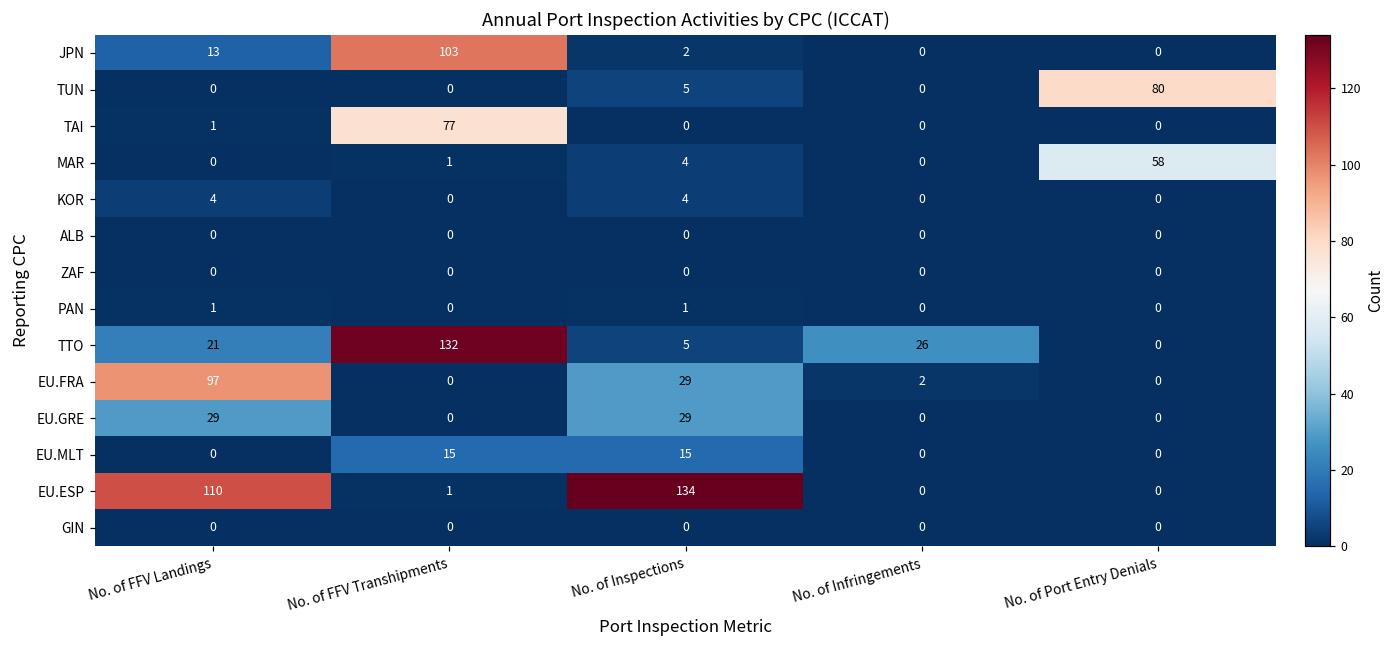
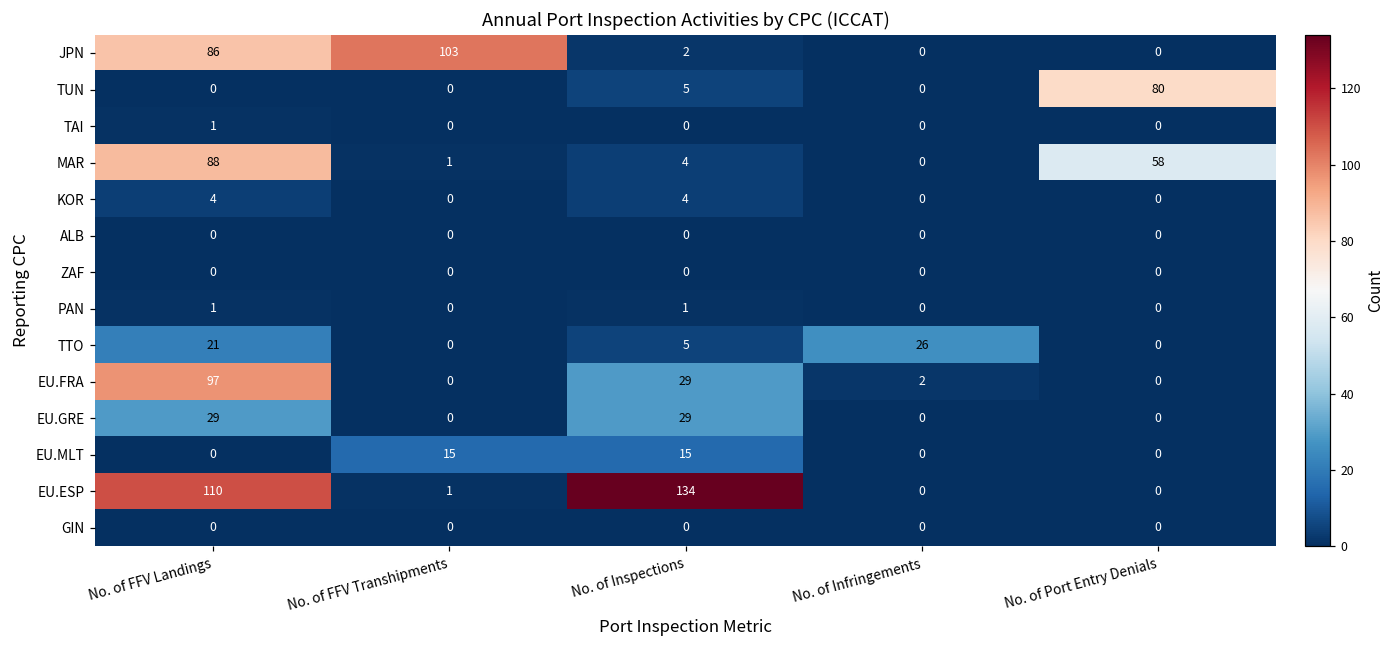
JPN, No. of FFV Landings: 13 -> 86
TAI, No. of FFV Transhipments: 77 -> 0
MAR, No. of FFV Landings: 0 -> 88
TTO, No. of FFV Transhipments: 132 -> 0
